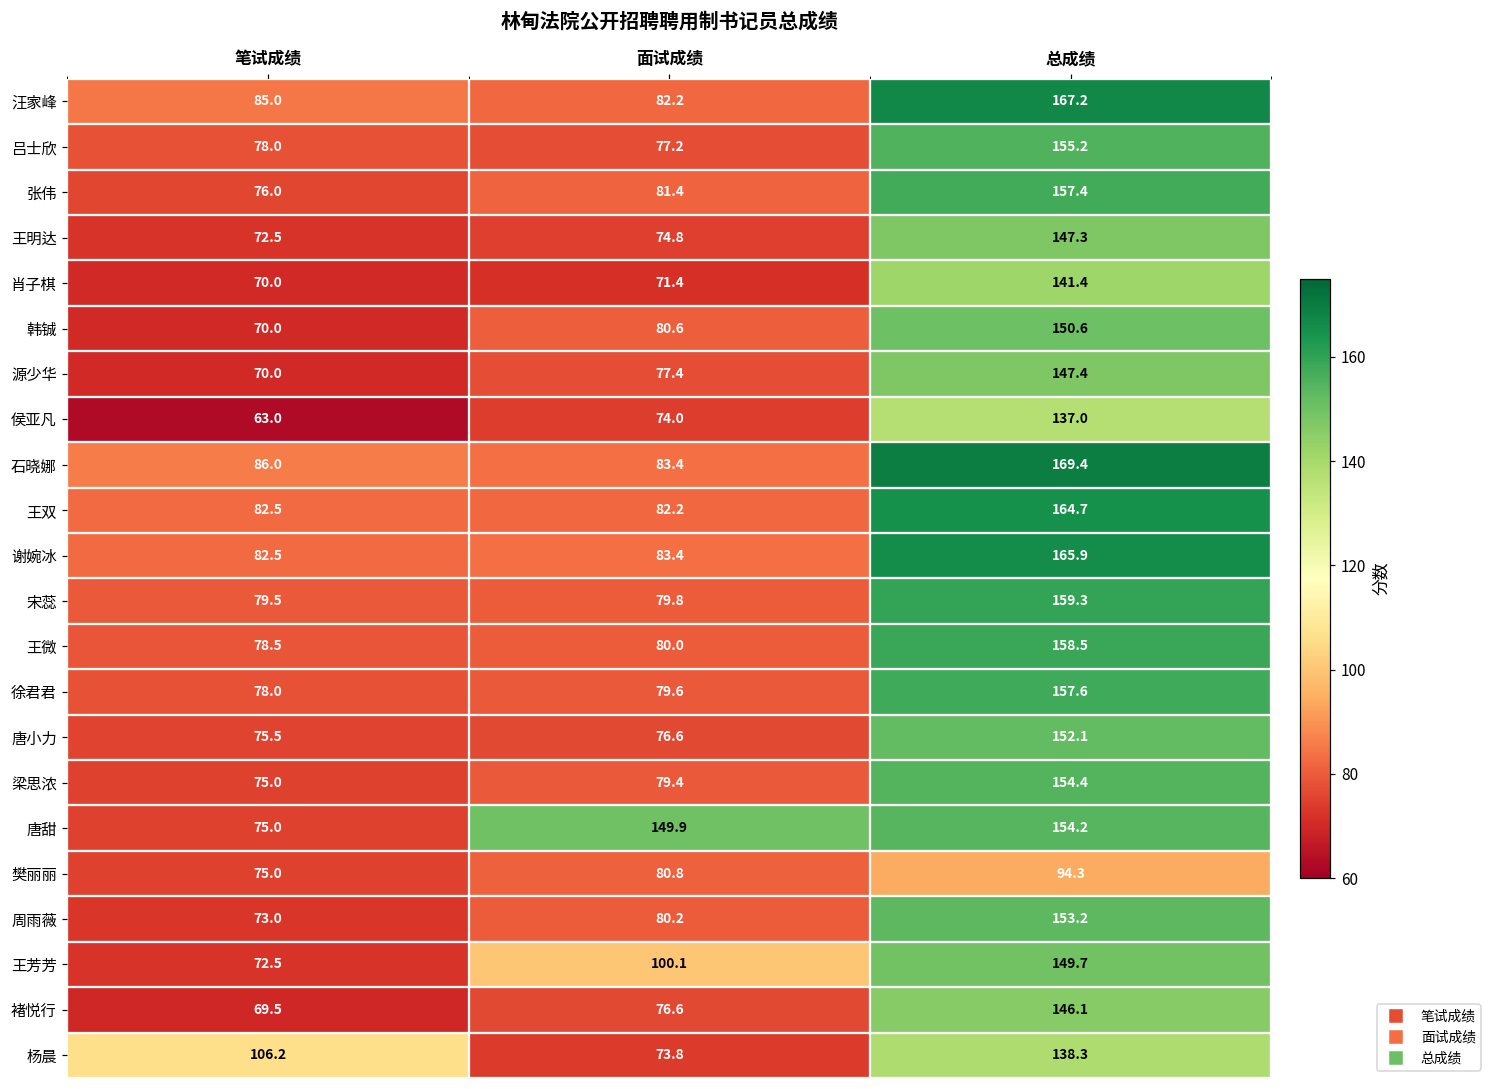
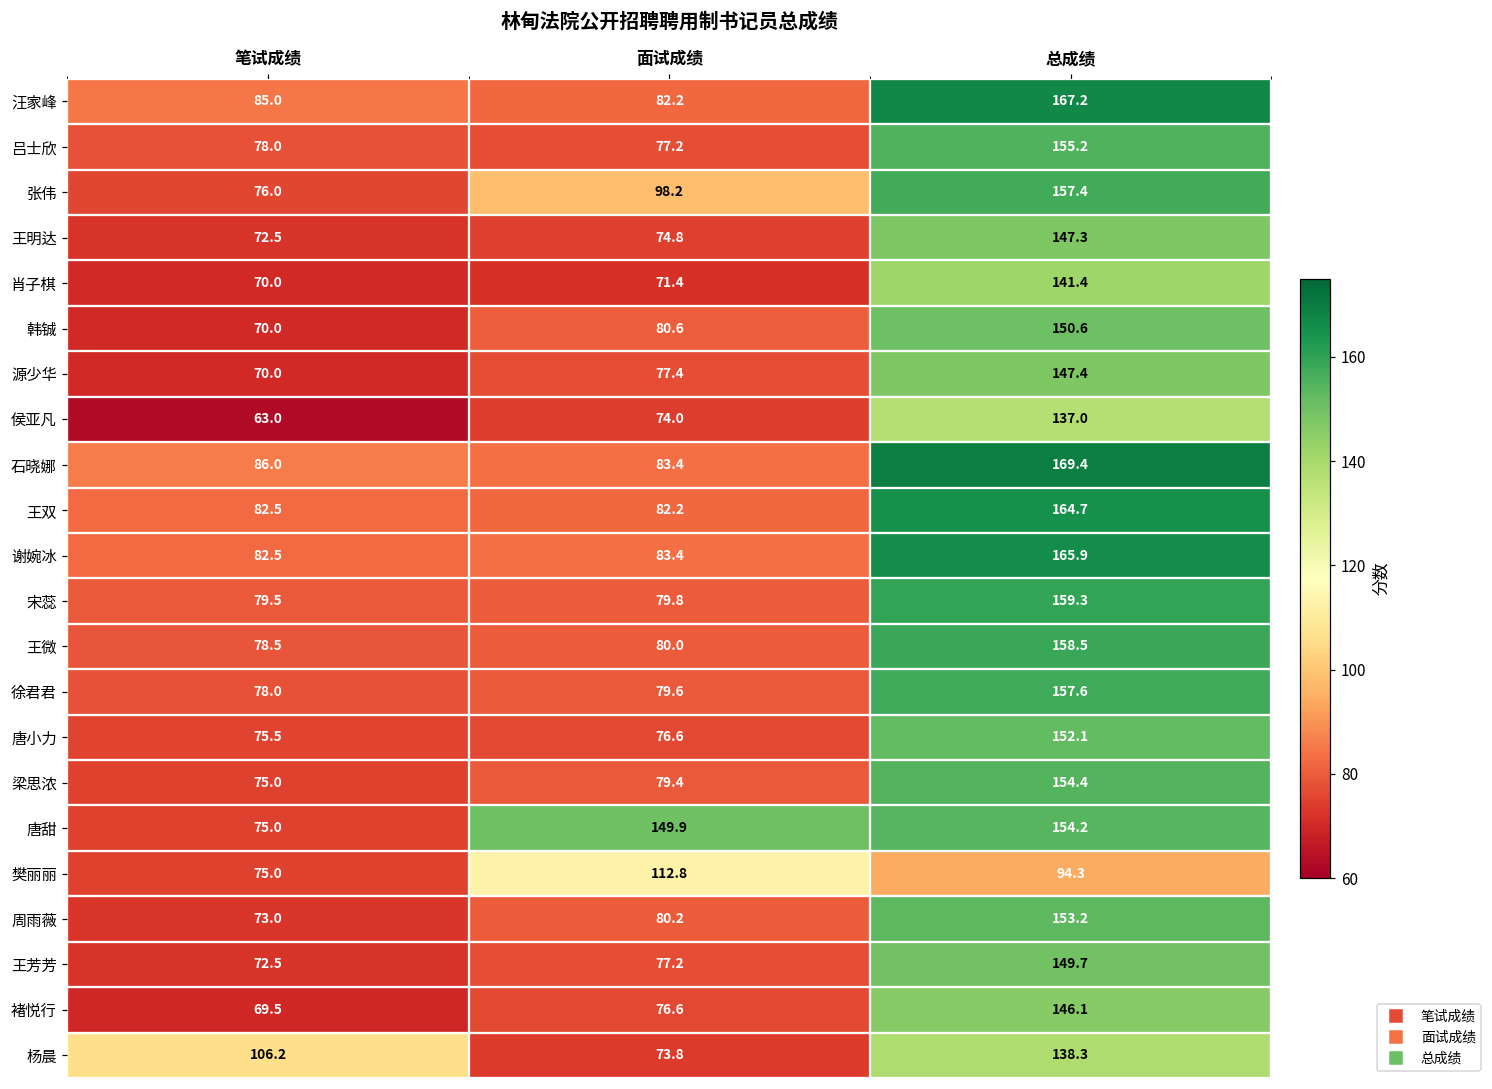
张伟, 面试成绩: 81.4 -> 98.2
樊丽丽, 面试成绩: 80.8 -> 112.8
王芳芳, 面试成绩: 100.1 -> 77.2
